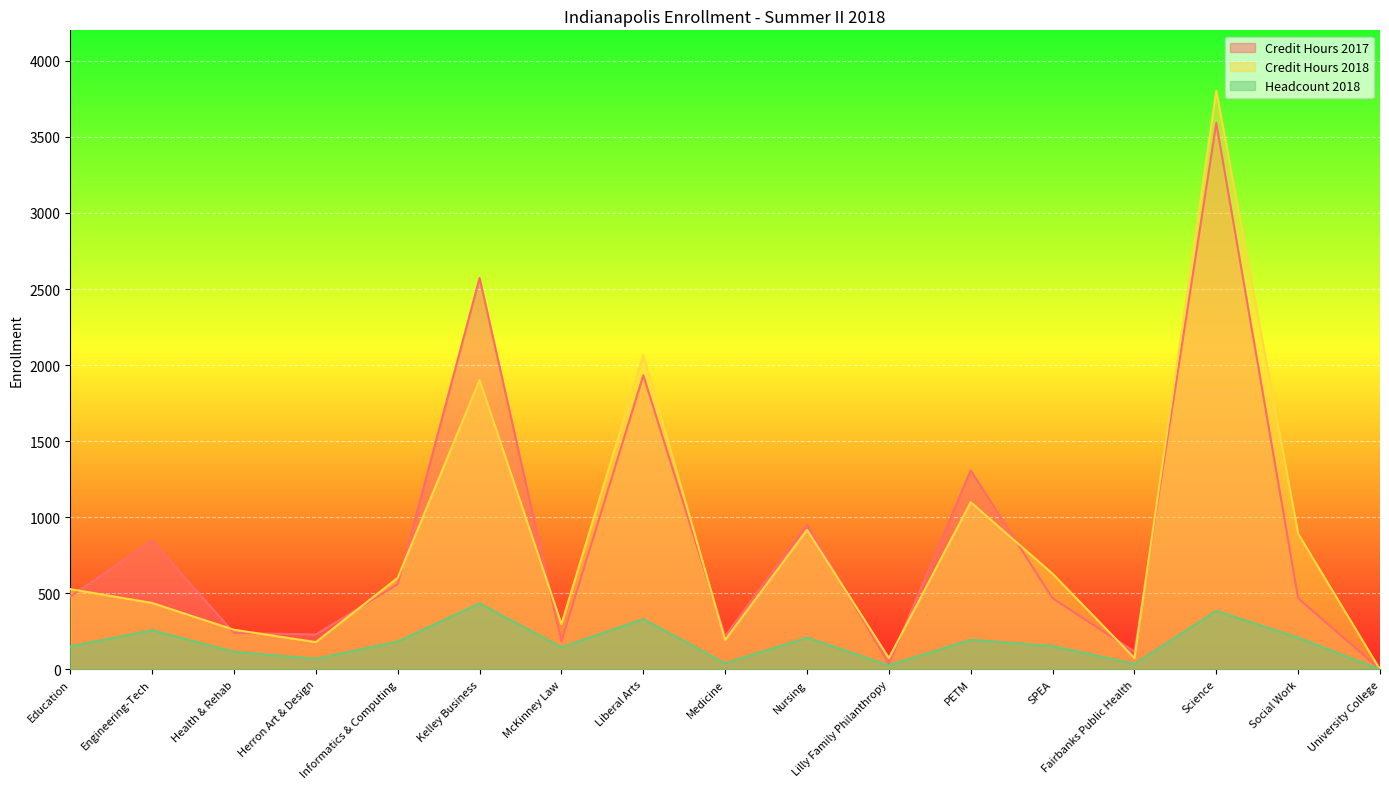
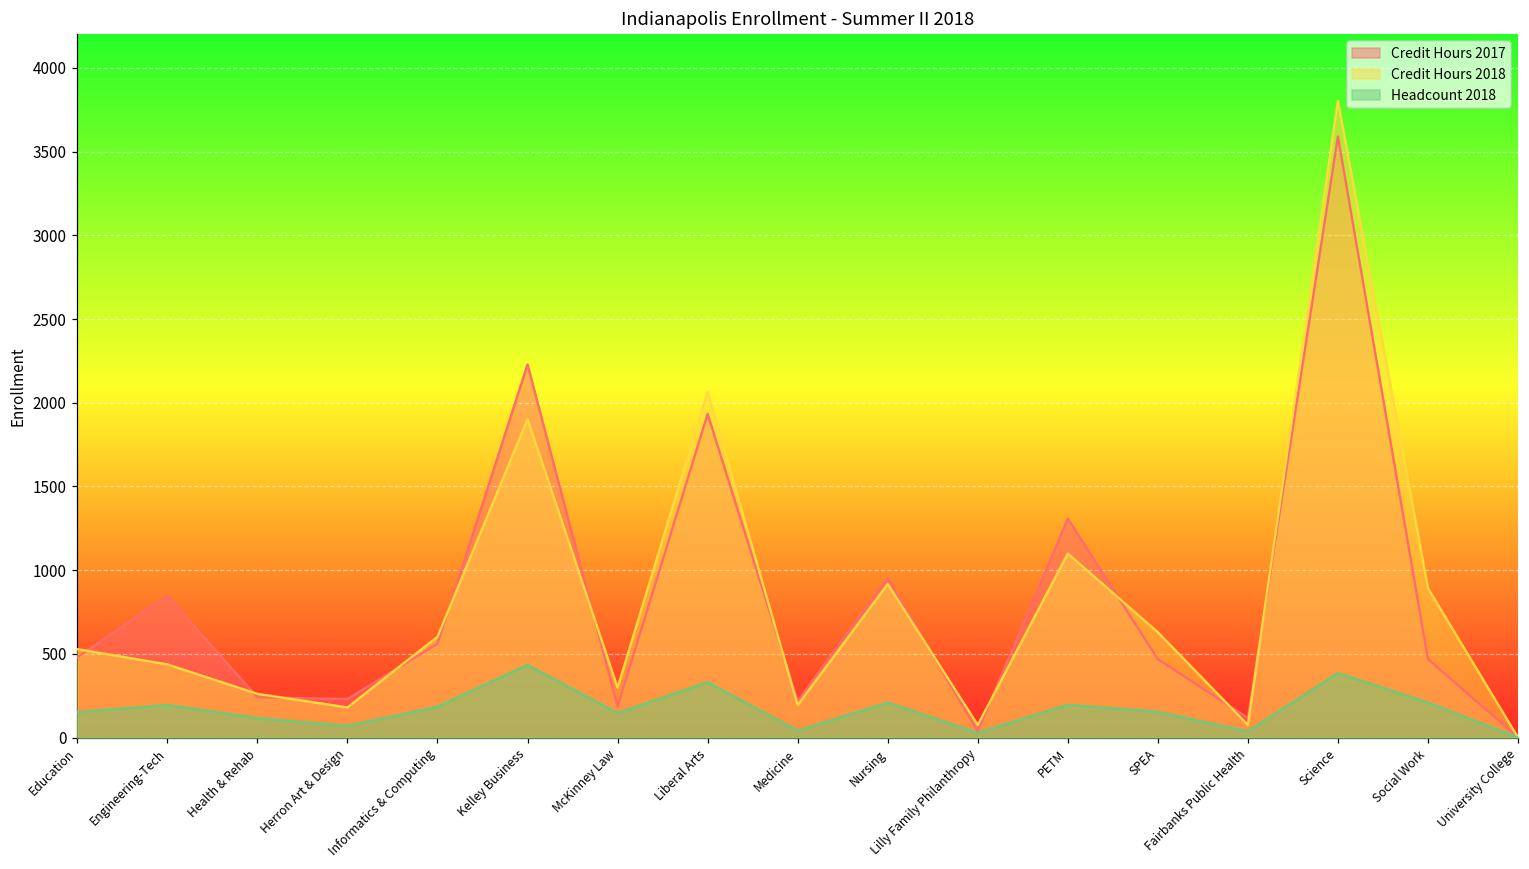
Headcount 2018, Engineering-Tech: 260 -> 190
Credit Hours 2017, Kelley Business: 2570 -> 2230
